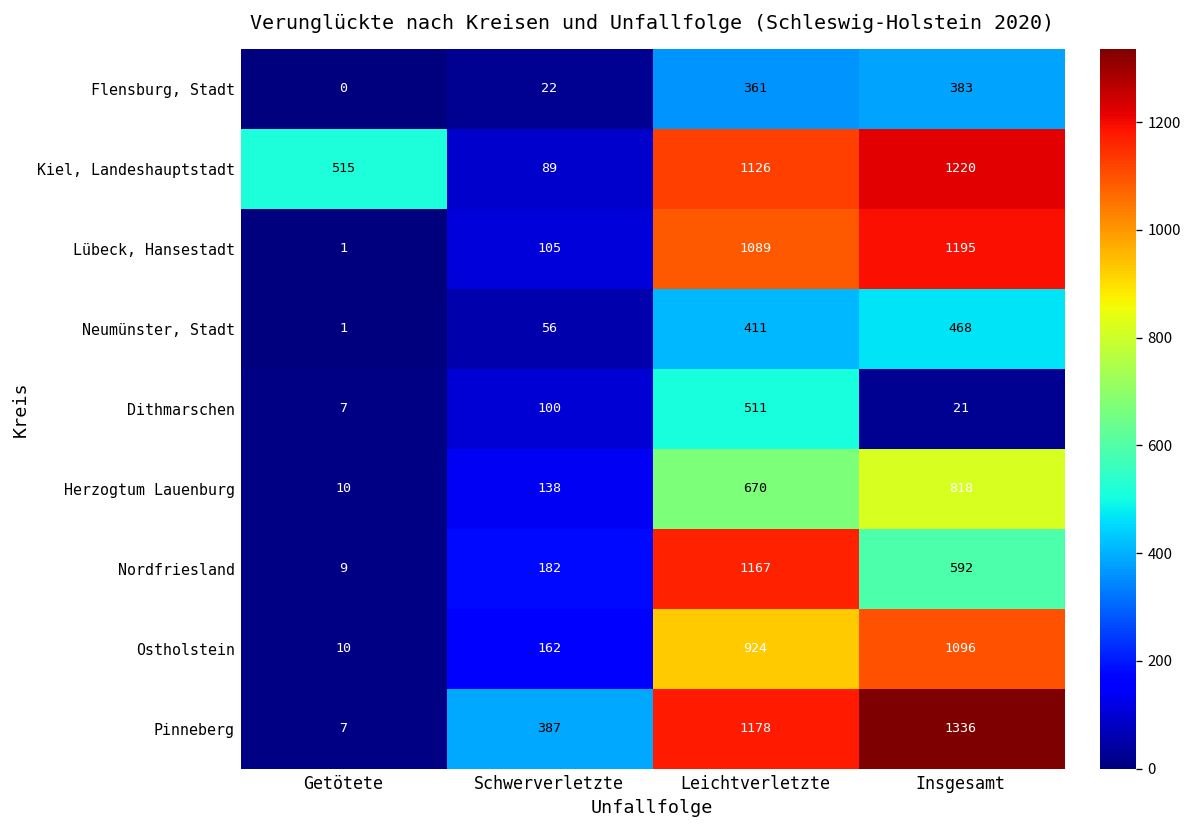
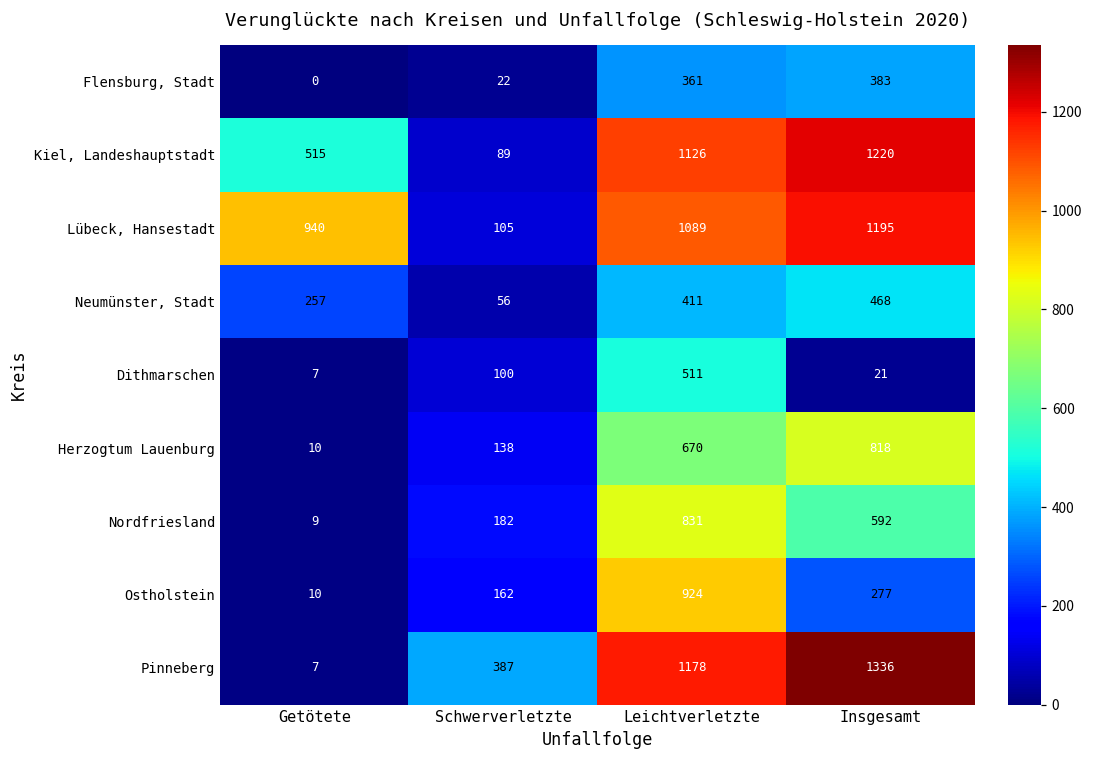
Lübeck, Hansestadt, Getötete: 1 -> 940
Neumünster, Stadt, Getötete: 1 -> 257
Nordfriesland, Leichtverletzte: 1167 -> 831
Ostholstein, Insgesamt: 1096 -> 277
